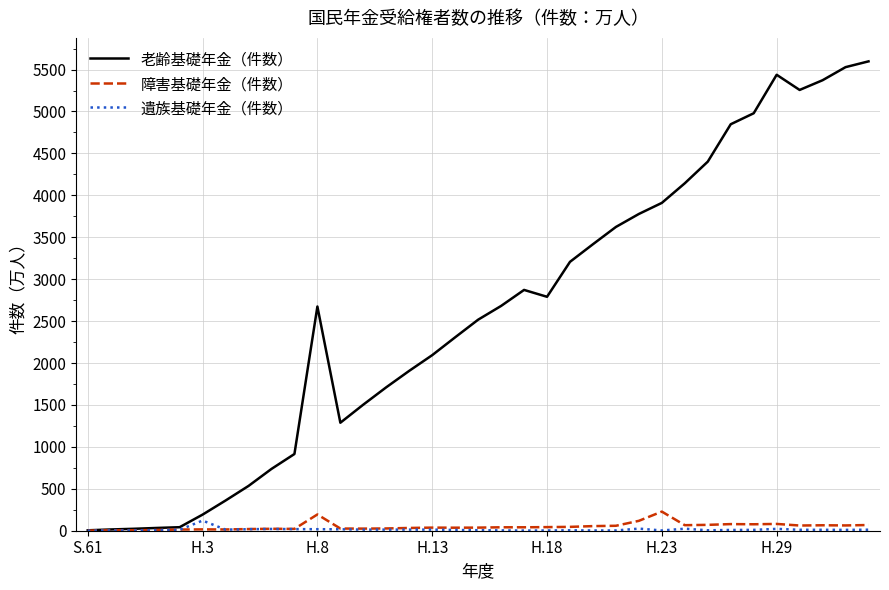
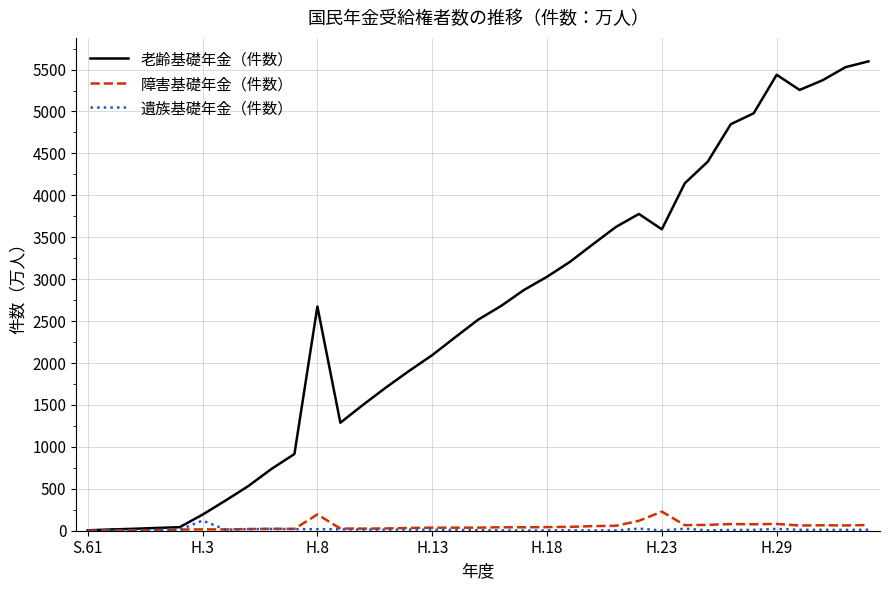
老齢基礎年金（件数）, H.18: 2800 -> 3000
老齢基礎年金（件数）, H.23: 3900 -> 3600
